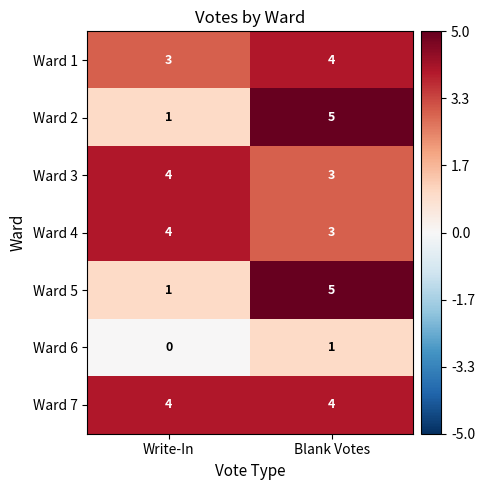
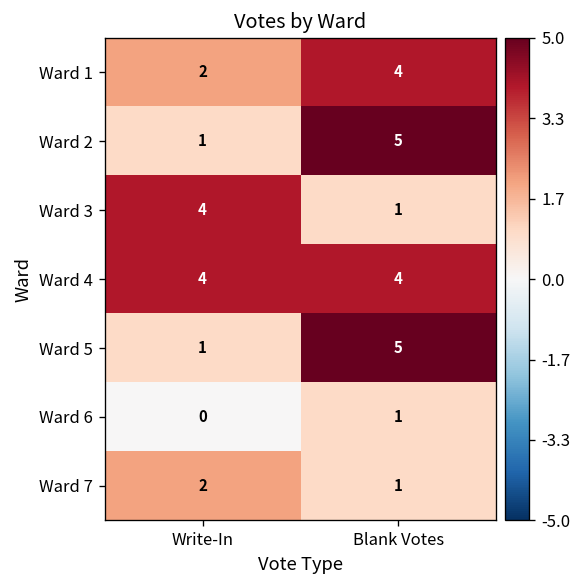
Ward 1, Write-In: 3 -> 2
Ward 3, Blank Votes: 3 -> 1
Ward 4, Blank Votes: 3 -> 4
Ward 7, Write-In: 4 -> 2
Ward 7, Blank Votes: 4 -> 1
